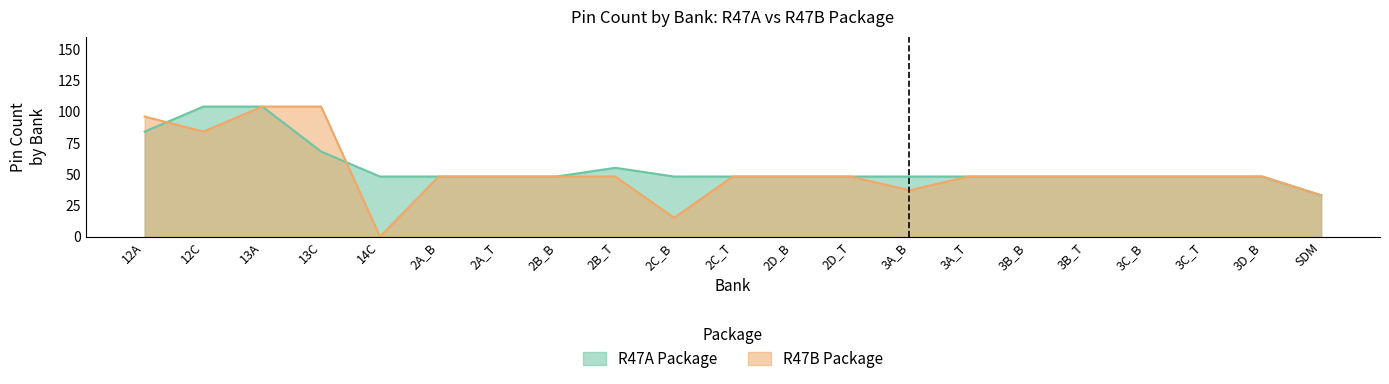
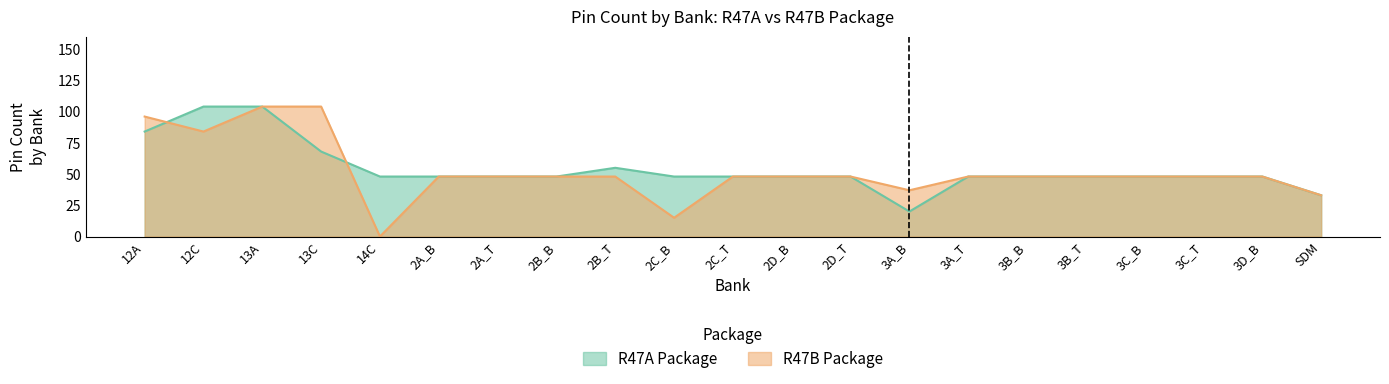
R47A Package, 3A_B: 48 -> 20
